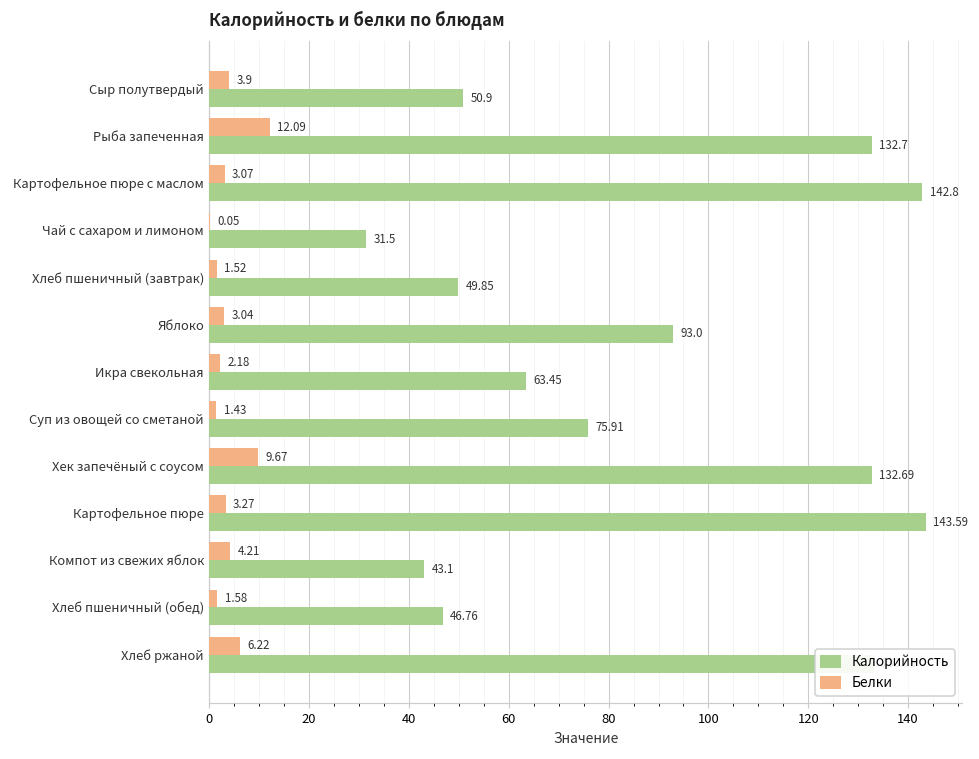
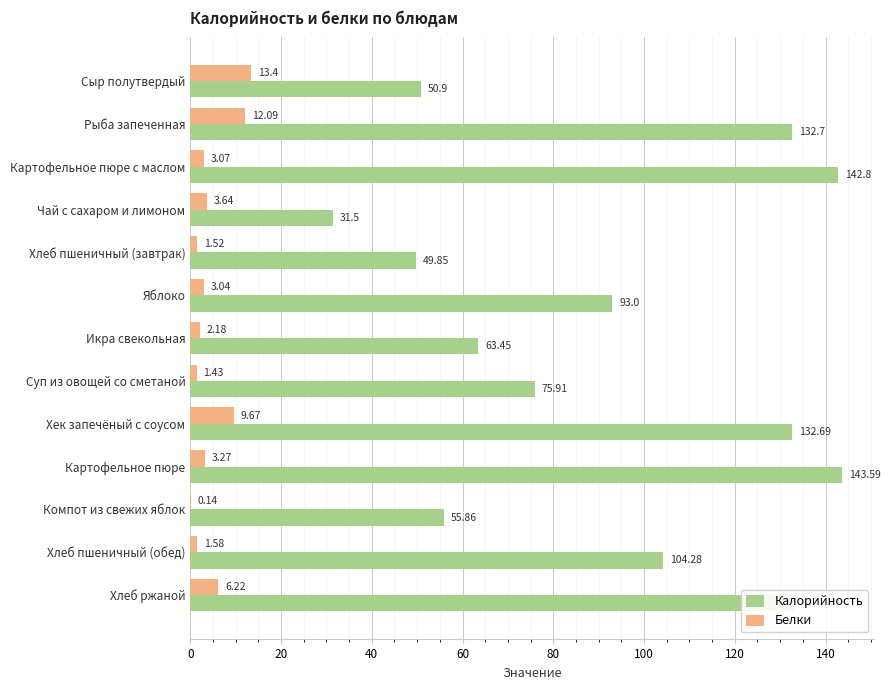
Белки, Сыр полутвердый: 3.9 -> 13.4
Белки, Чай с сахаром и лимоном: 0.05 -> 3.64
Белки, Компот из свежих яблок: 4.21 -> 0.14
Калорийность, Компот из свежих яблок: 43.1 -> 55.86
Калорийность, Хлеб пшеничный (обед): 46.76 -> 104.28
